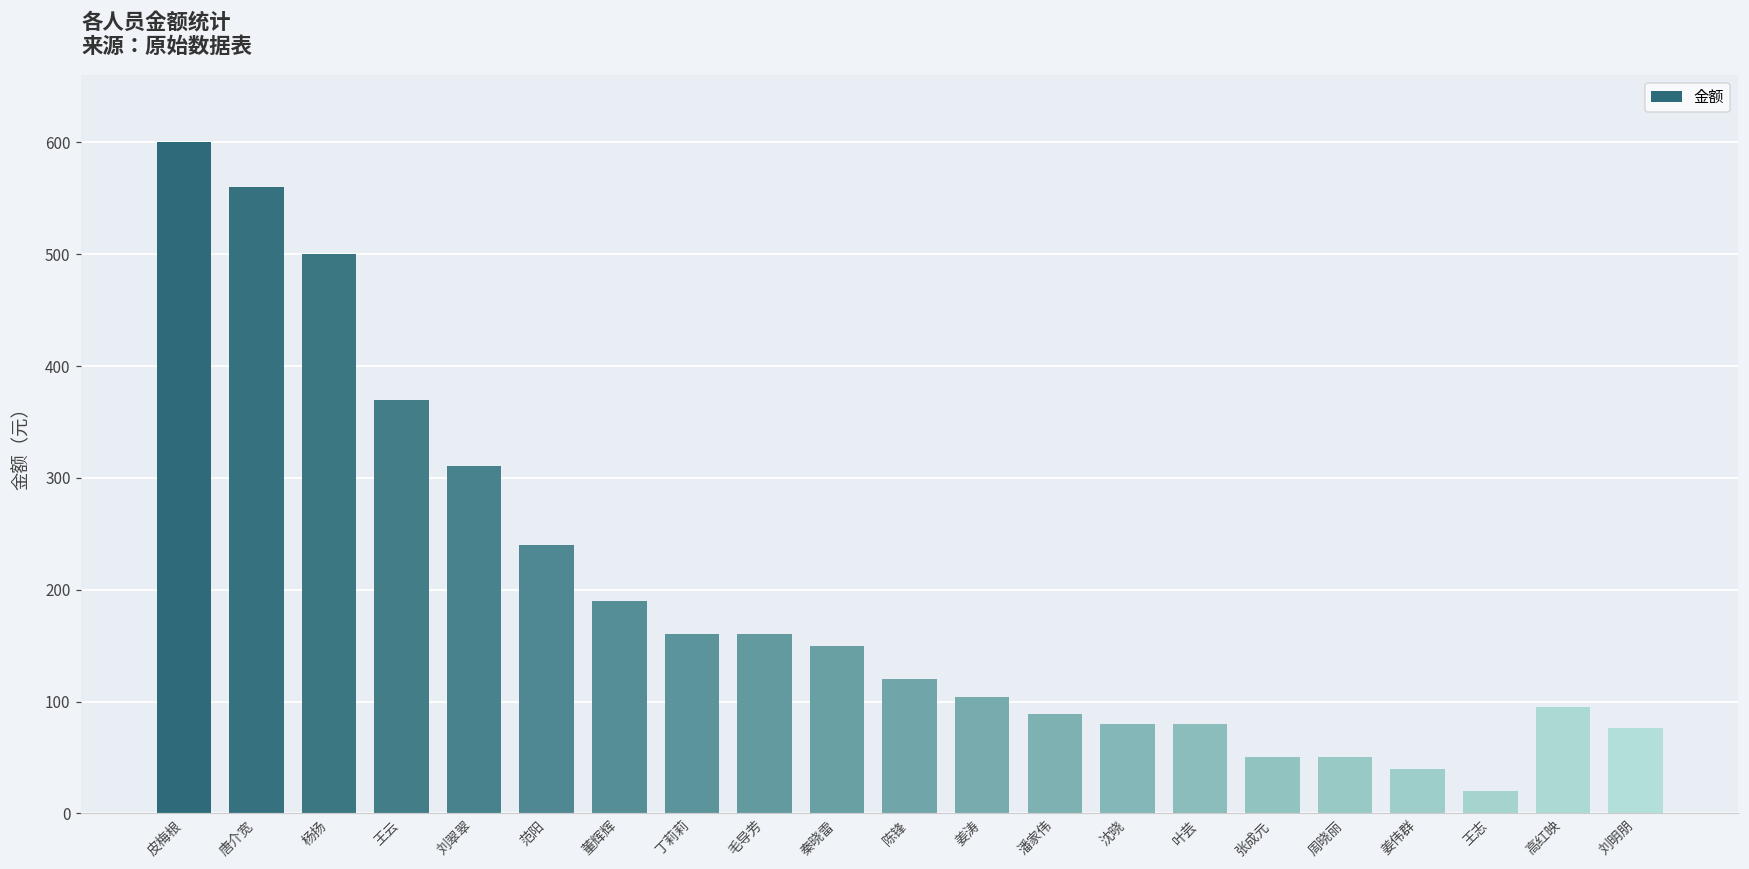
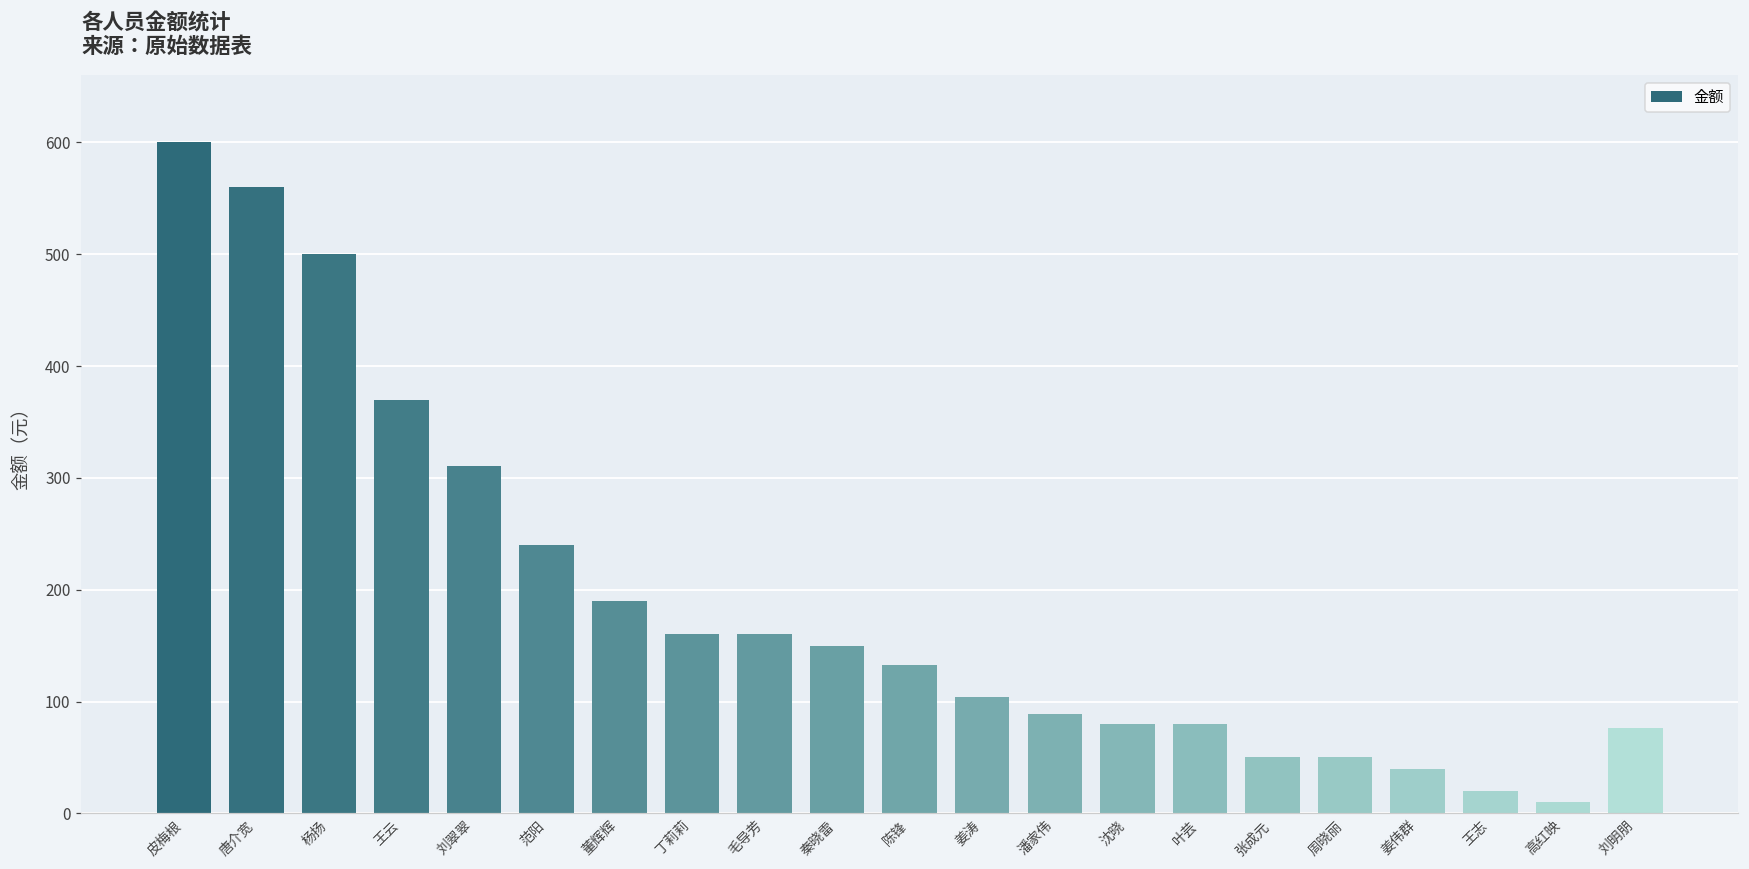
陈锋: 120 -> 133
高红映: 95 -> 10
